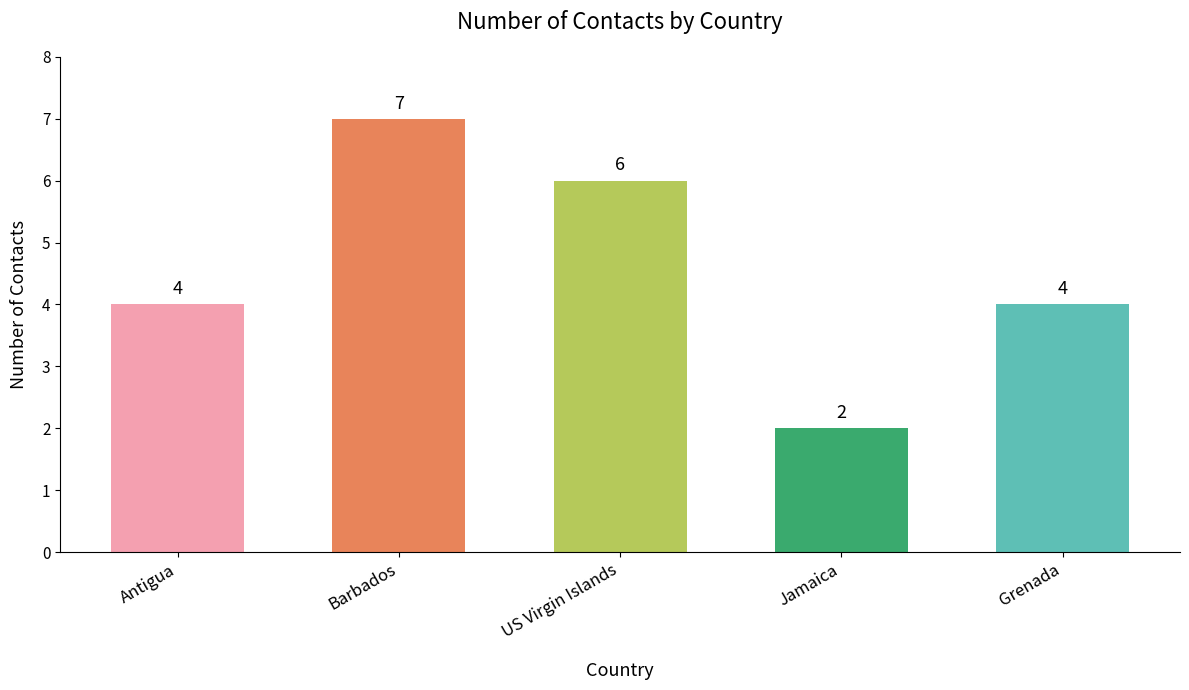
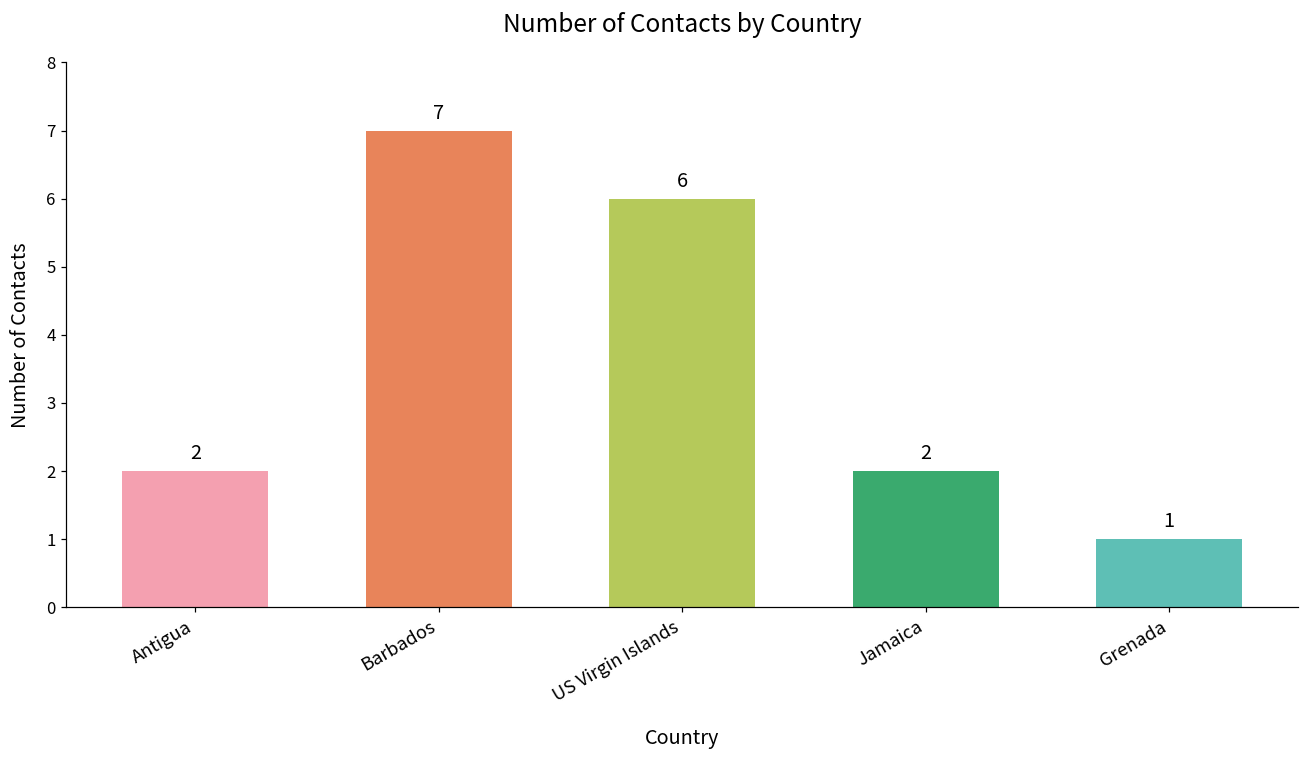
Antigua: 4 -> 2
Grenada: 4 -> 1
